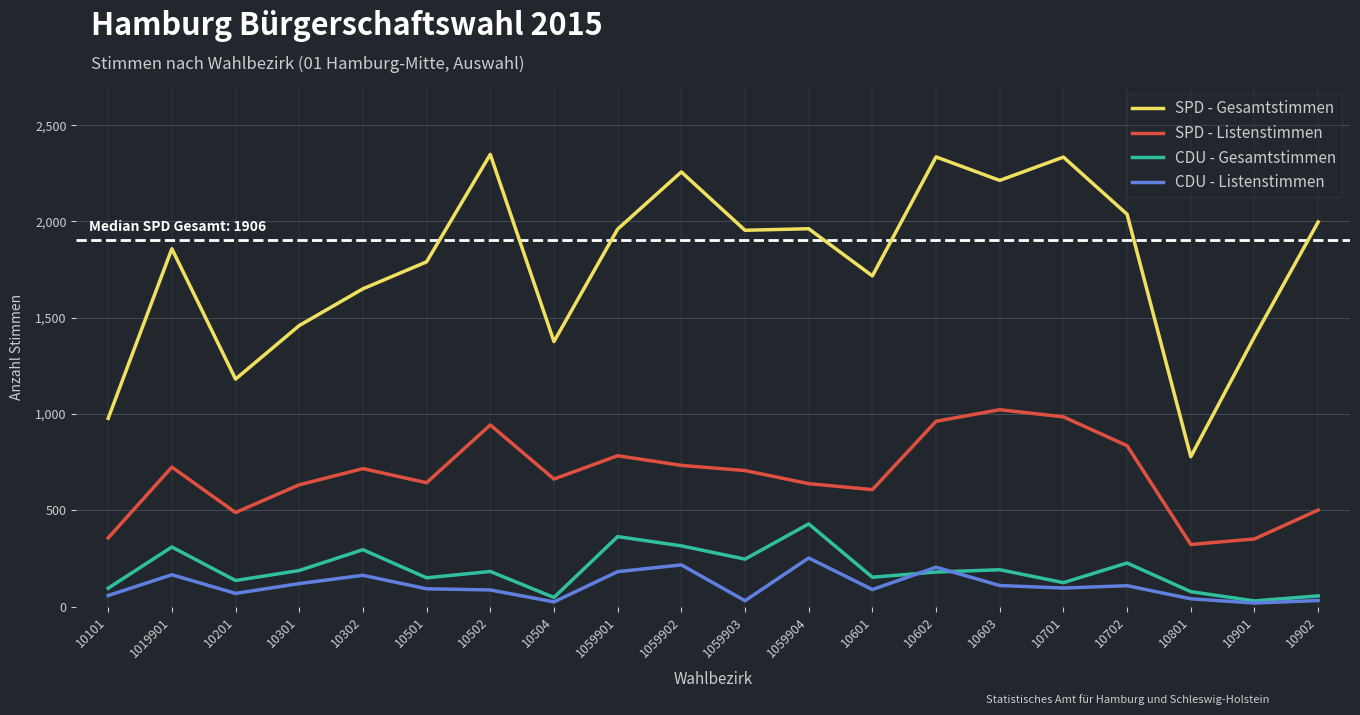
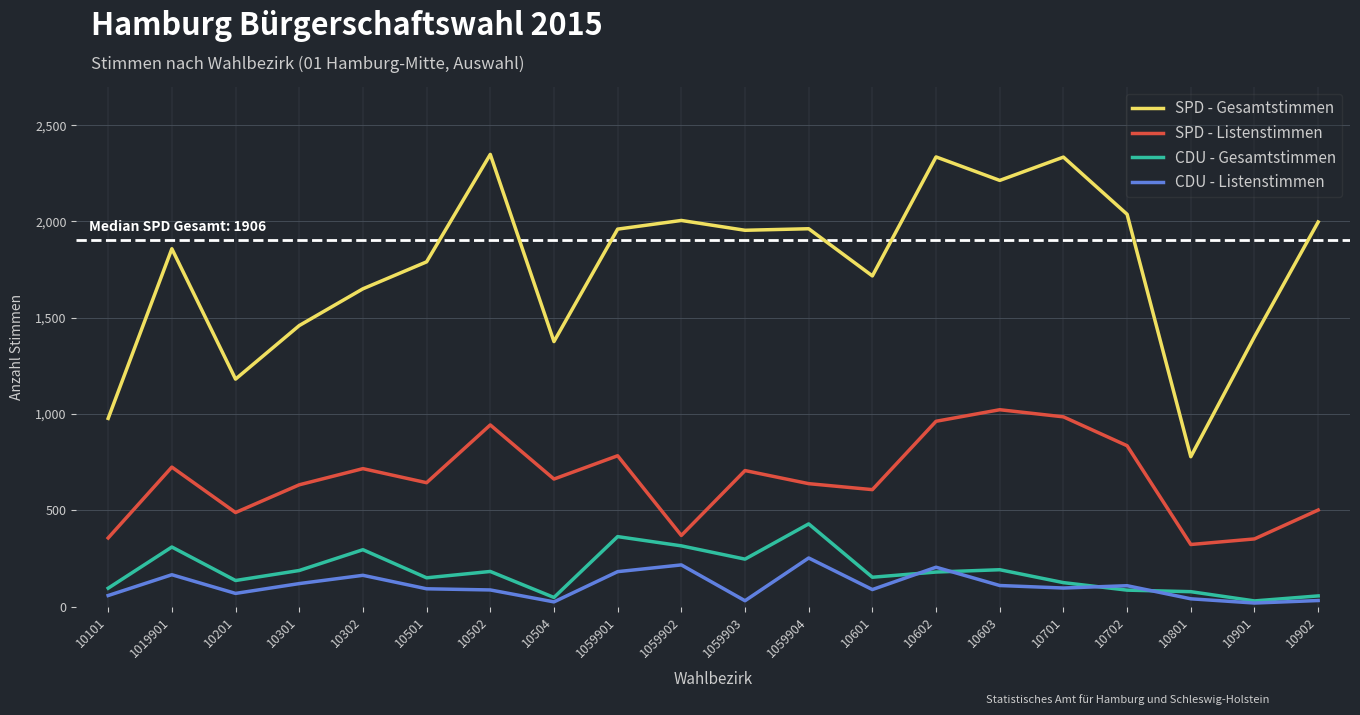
SPD - Gesamtstimmen, 1059902: 2,260 -> 2,010
SPD - Listenstimmen, 1059902: 730 -> 370
CDU - Gesamtstimmen, 10702: 230 -> 90
